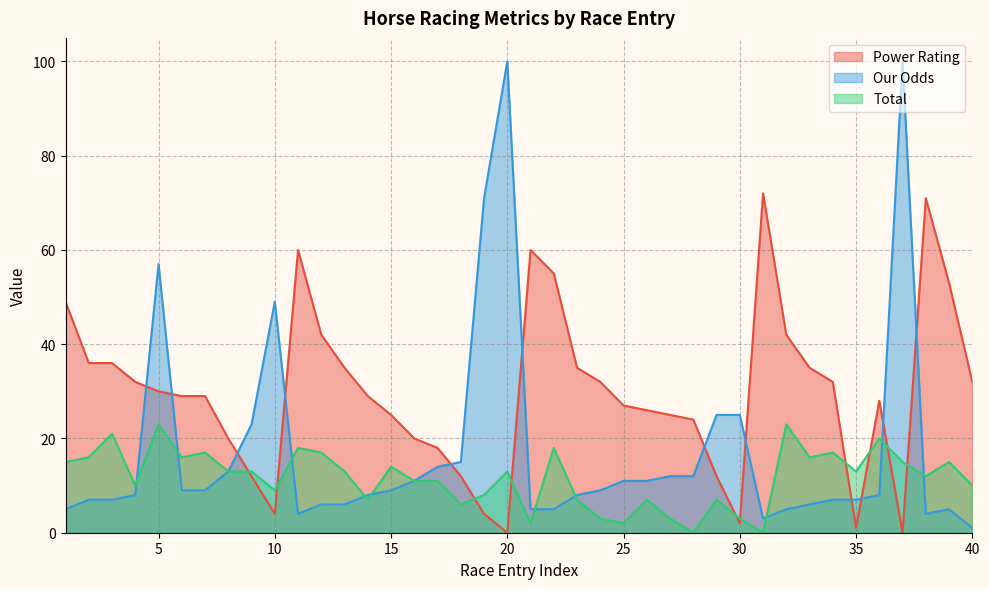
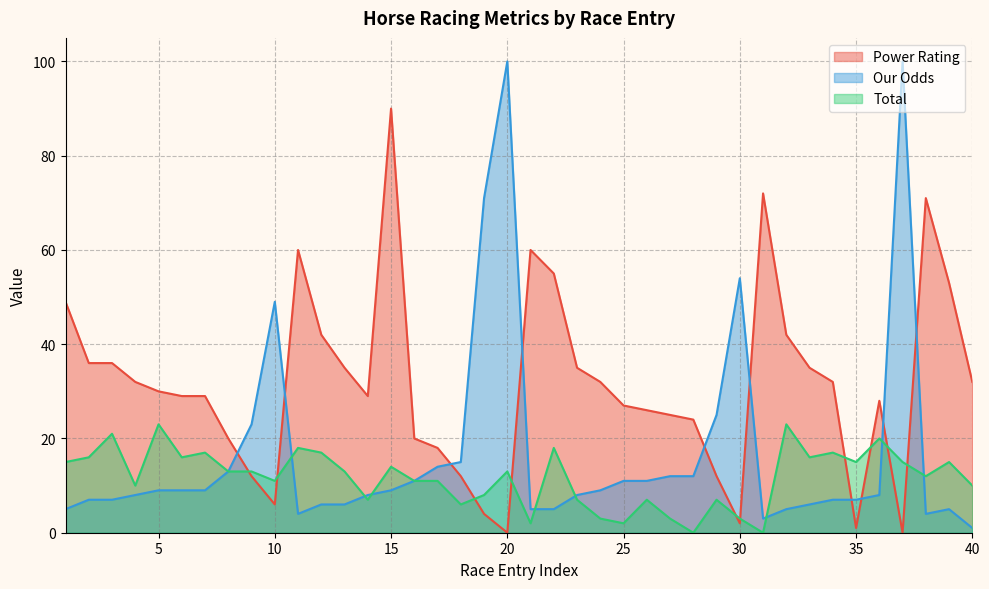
Our Odds, 5: 57 -> 9
Power Rating, 10: 4 -> 6
Total, 10: 9 -> 11
Power Rating, 15: 25 -> 90
Our Odds, 30: 25 -> 54
Total, 35: 13 -> 15
